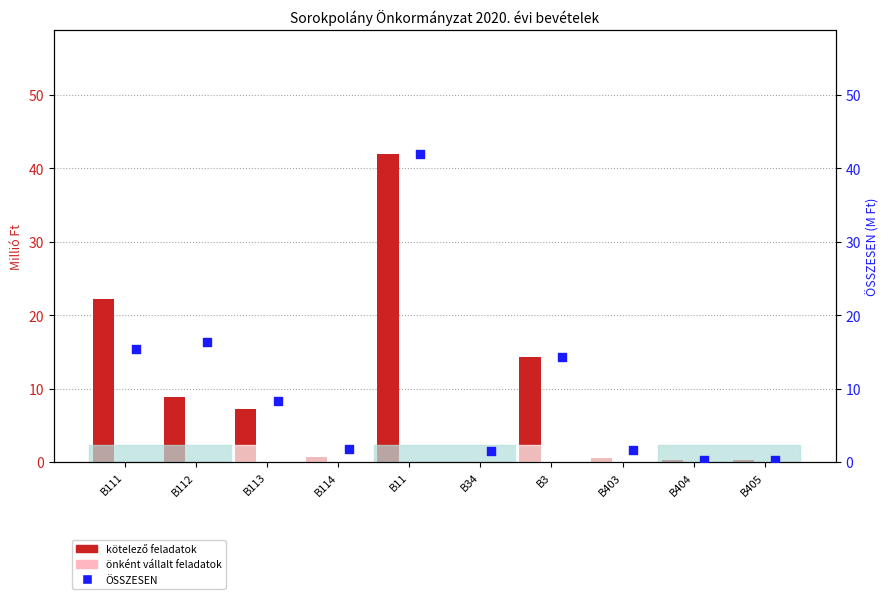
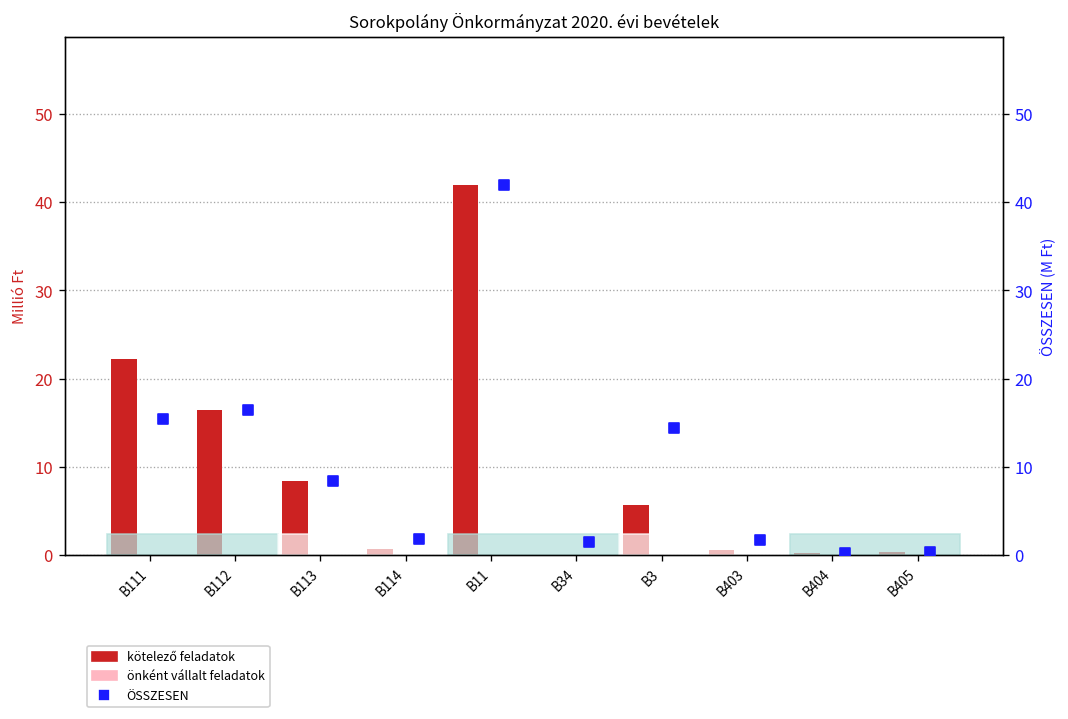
kötelező feladatok, B112: 9 -> 16
kötelező feladatok, B113: 7 -> 8
kötelező feladatok, B3: 14 -> 6
